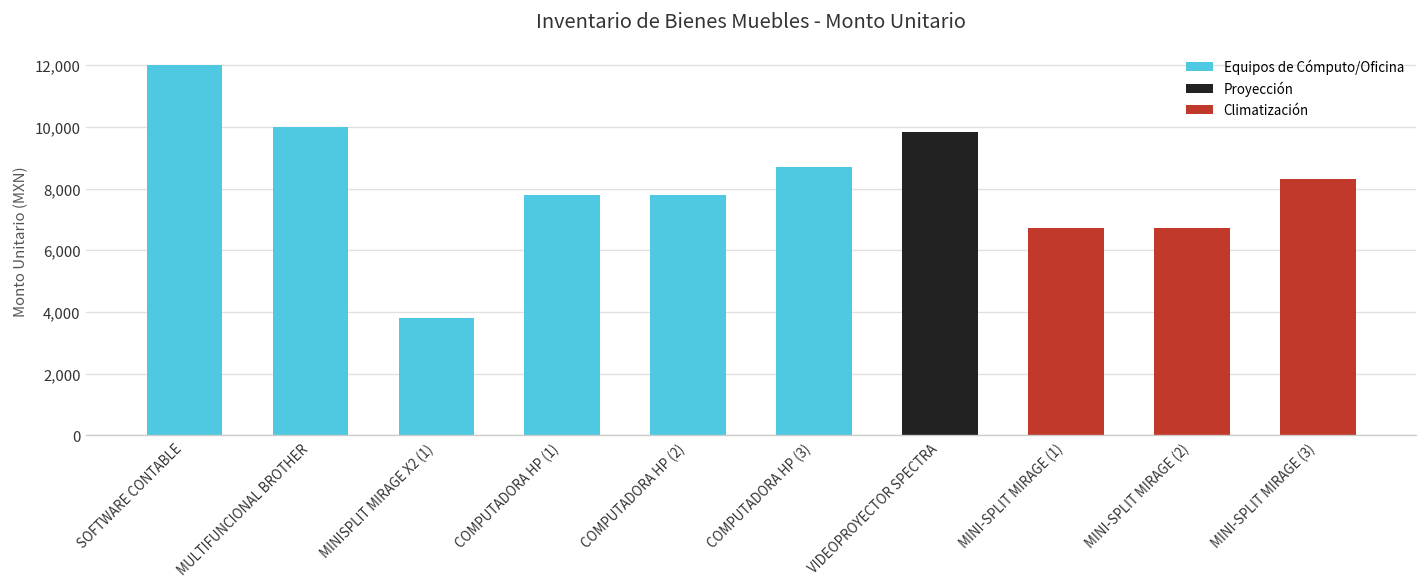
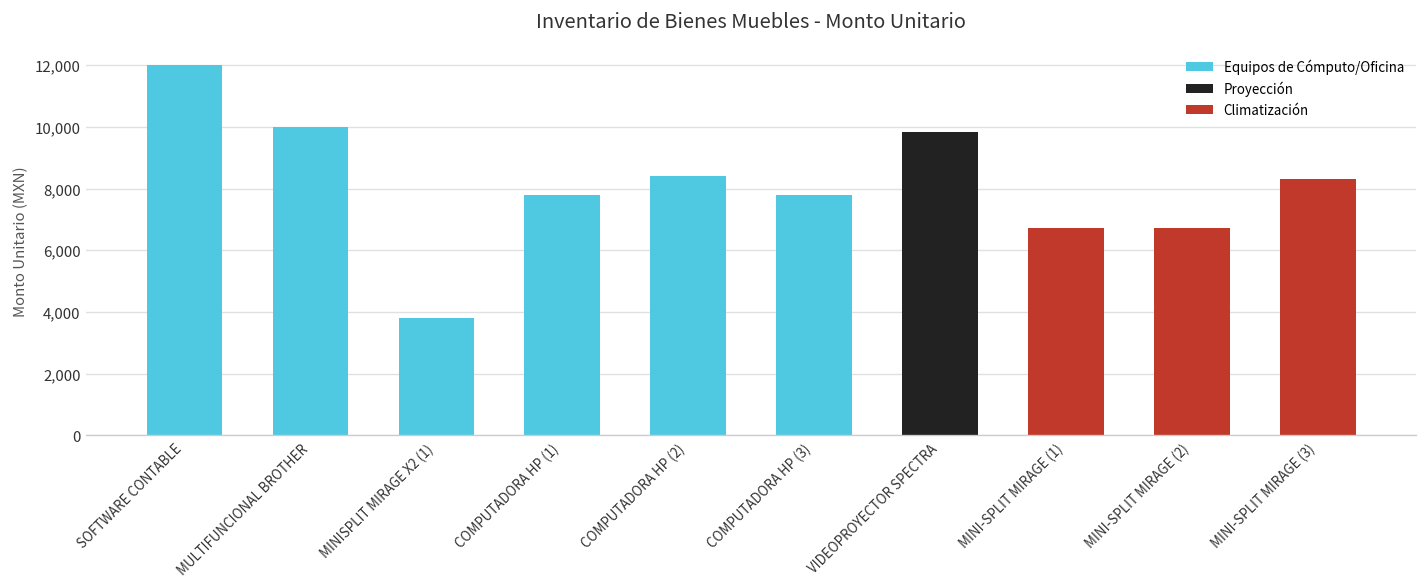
COMPUTADORA HP (2): 7,800 -> 8,400
COMPUTADORA HP (3): 8,700 -> 7,800
